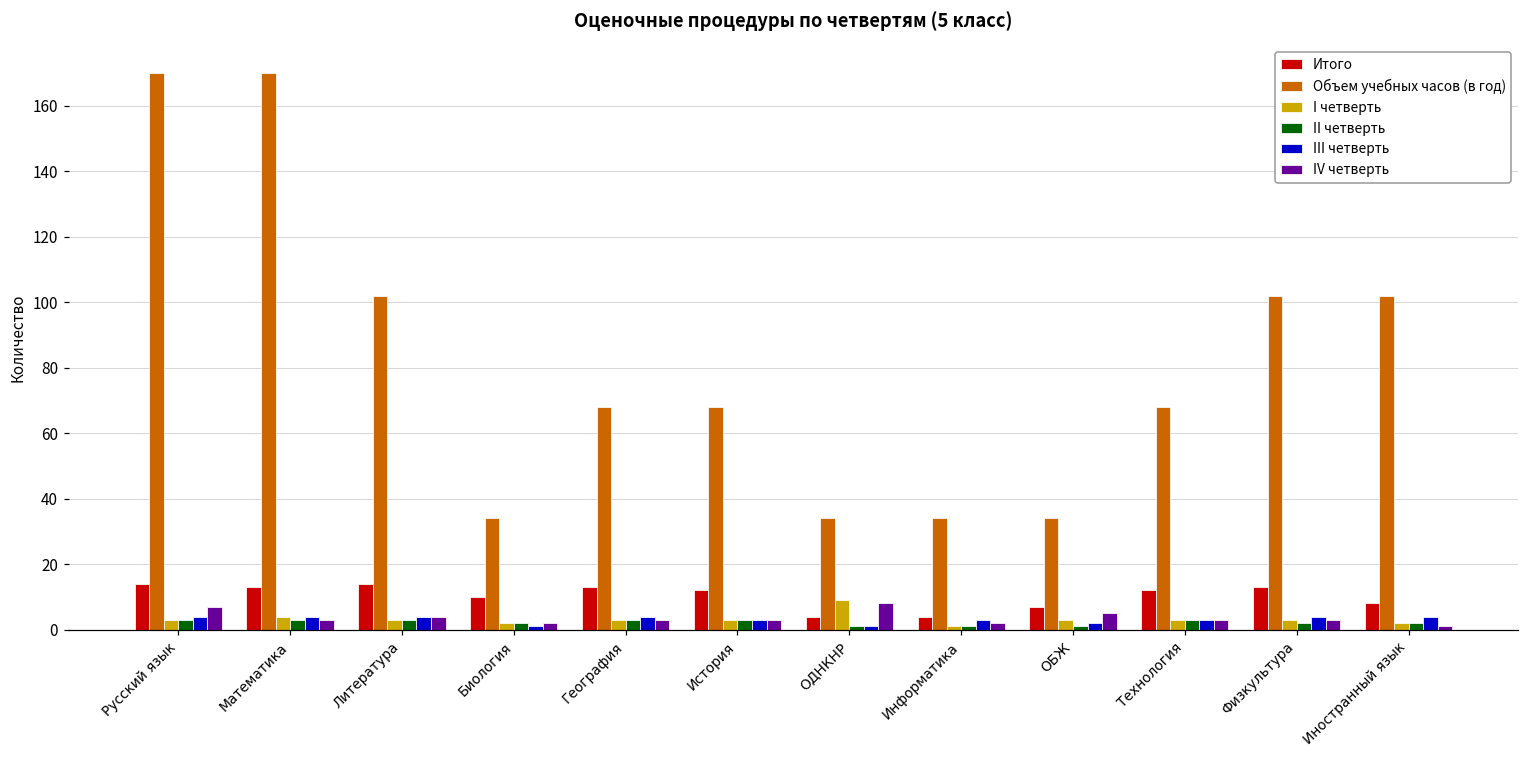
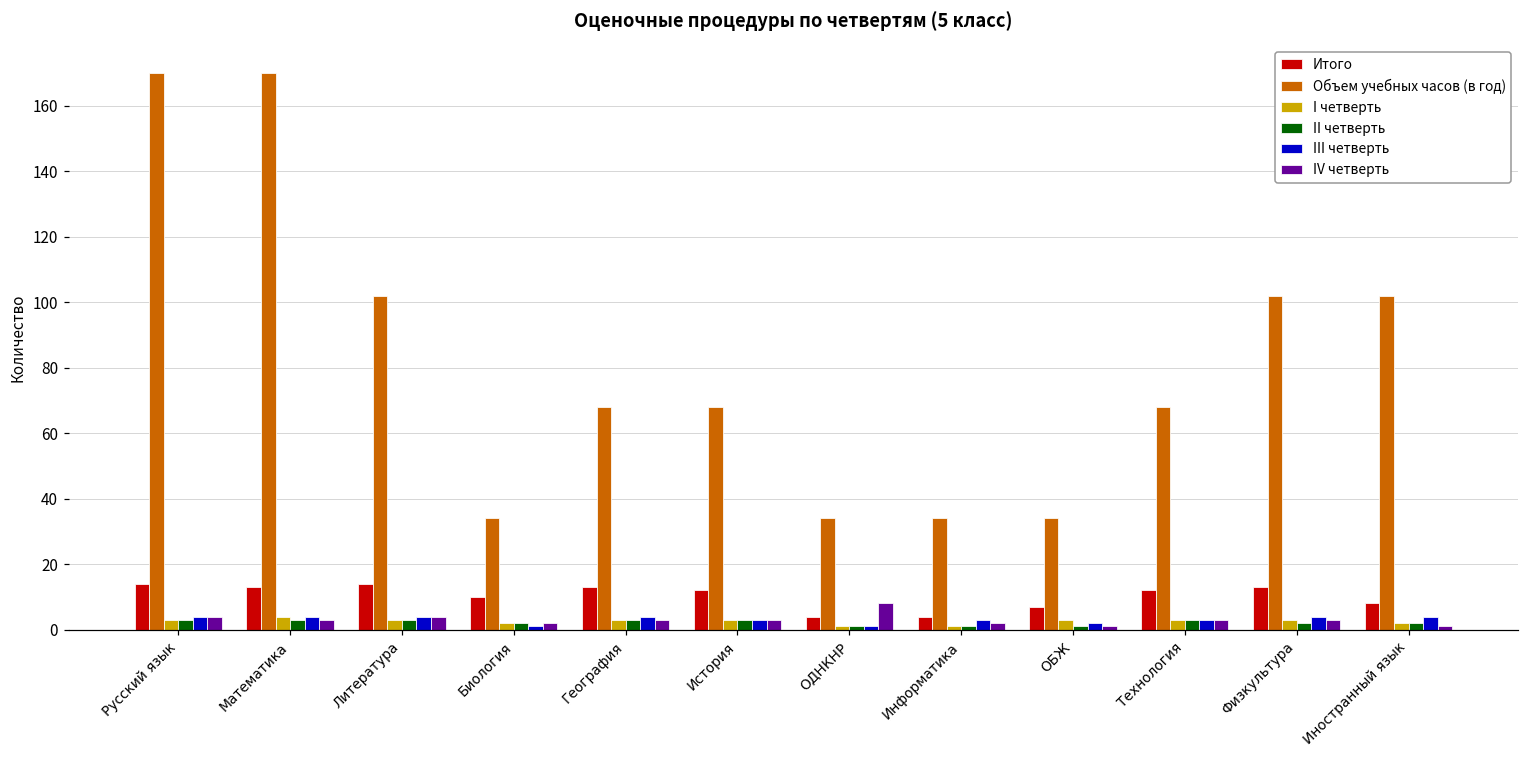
IV четверть, Русский язык: 7 -> 4
I четверть, ОДНКНР: 9 -> 1
IV четверть, ОБЖ: 5 -> 1
